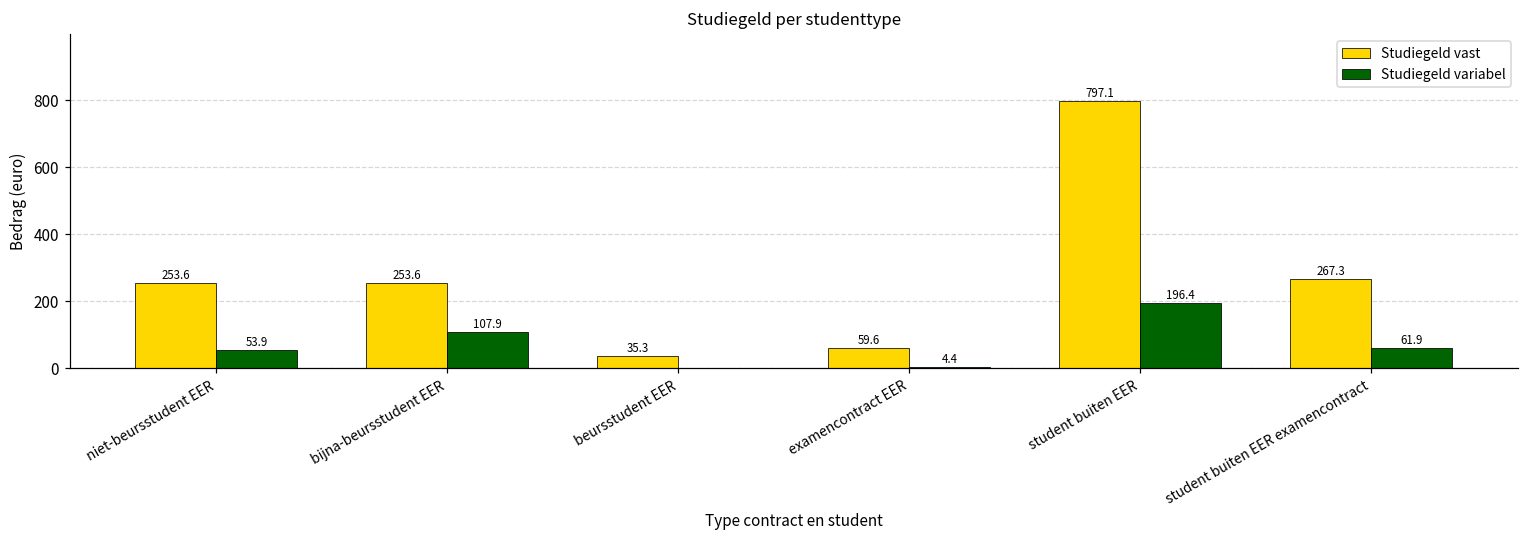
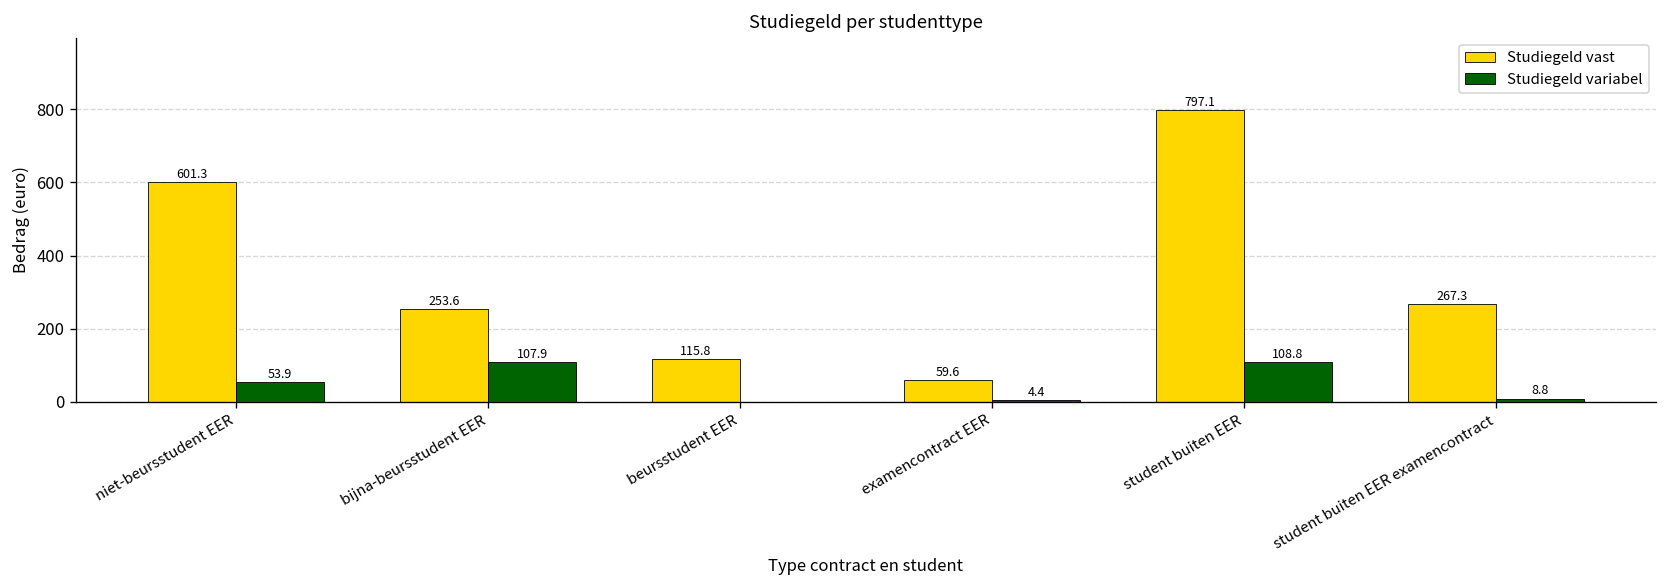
Studiegeld vast, niet-beursstudent EER: 253.6 -> 601.3
Studiegeld vast, beursstudent EER: 35.3 -> 115.8
Studiegeld variabel, student buiten EER: 196.4 -> 108.8
Studiegeld variabel, student buiten EER examencontract: 61.9 -> 8.8
